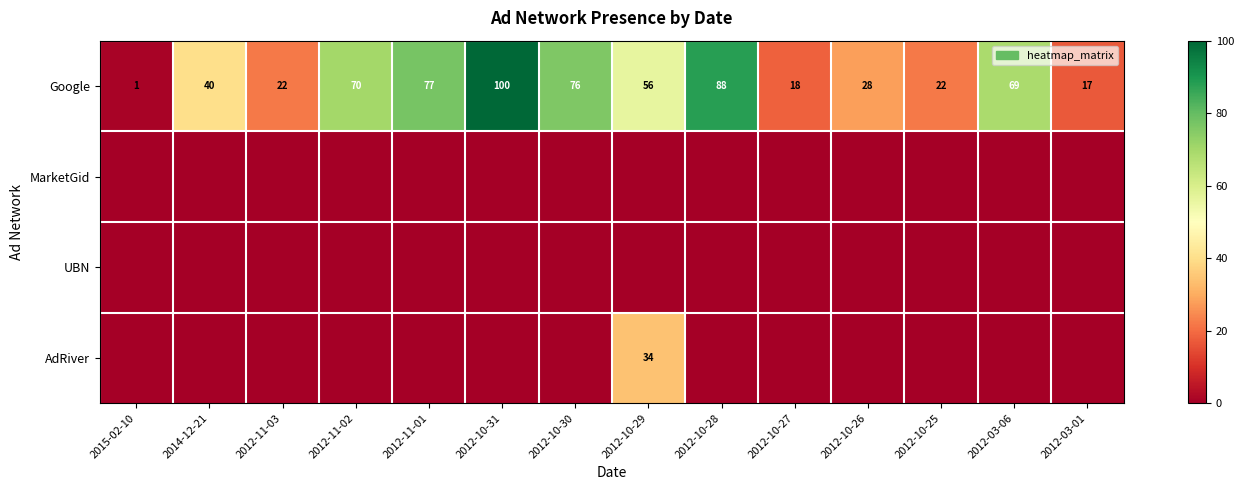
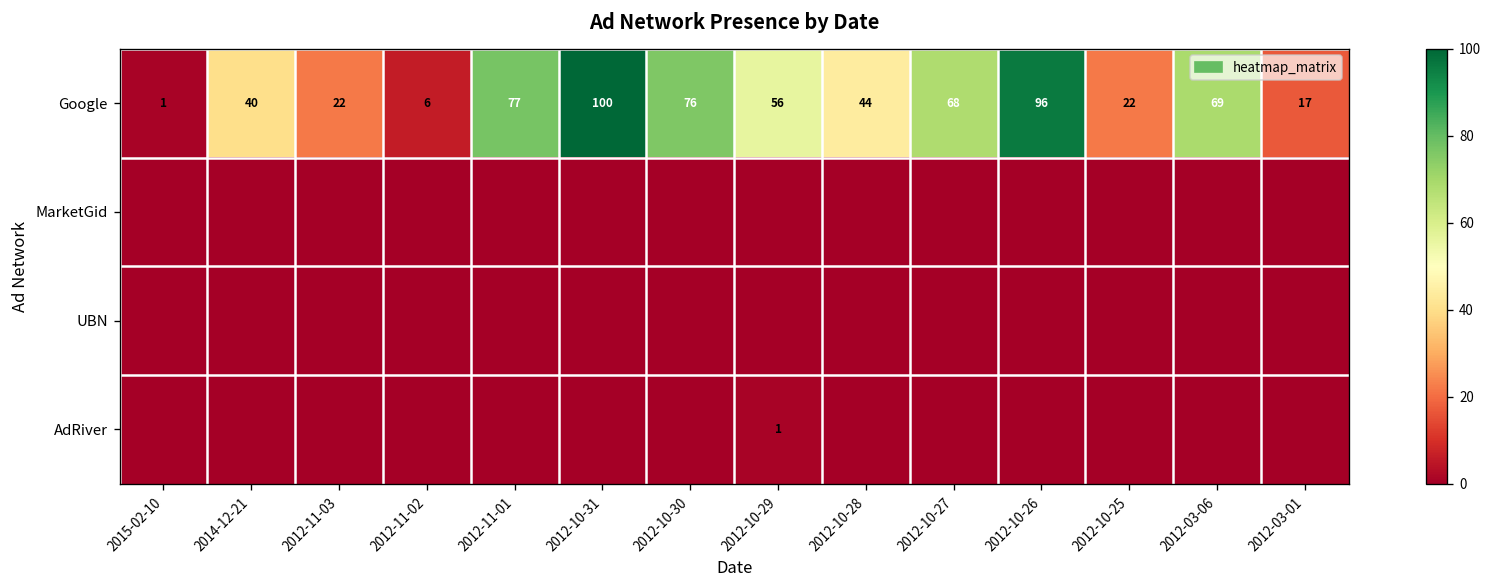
Google, 2012-11-02: 70 -> 6
Google, 2012-10-28: 88 -> 44
Google, 2012-10-27: 18 -> 68
Google, 2012-10-26: 28 -> 96
AdRiver, 2012-10-29: 34 -> 1
